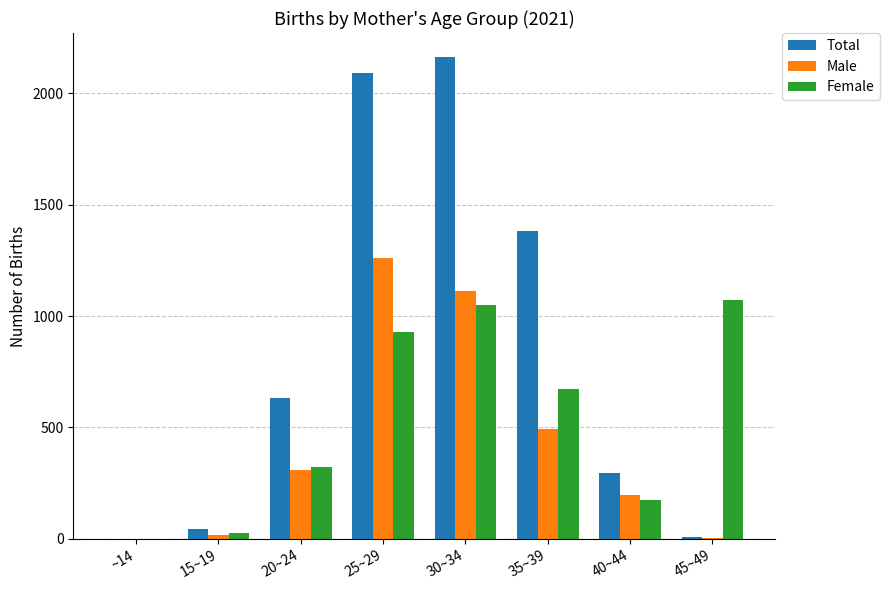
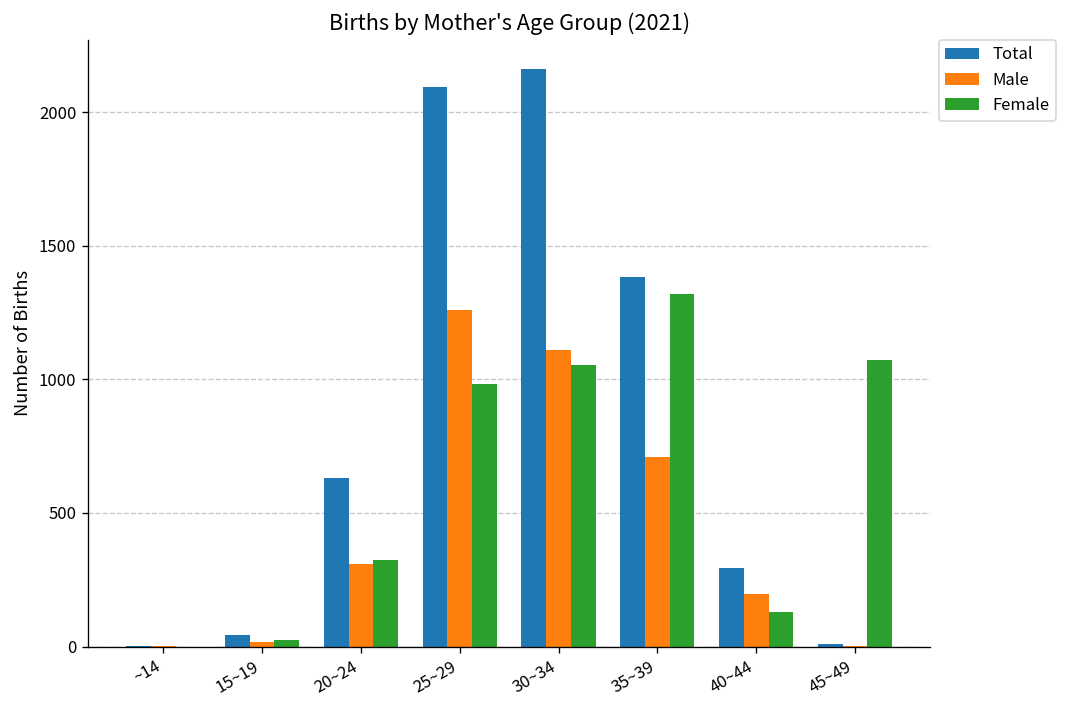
Female, 25~29: 930 -> 980
Male, 35~39: 490 -> 710
Female, 35~39: 670 -> 1320
Female, 40~44: 170 -> 130
